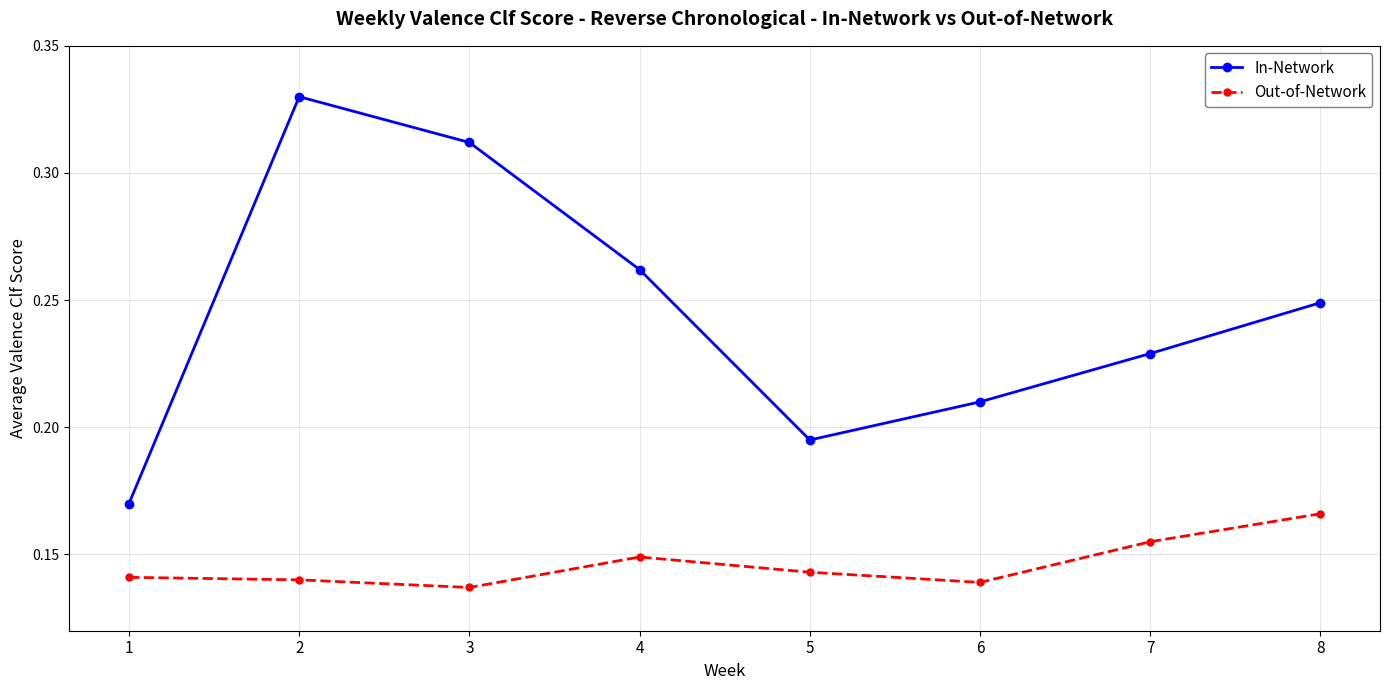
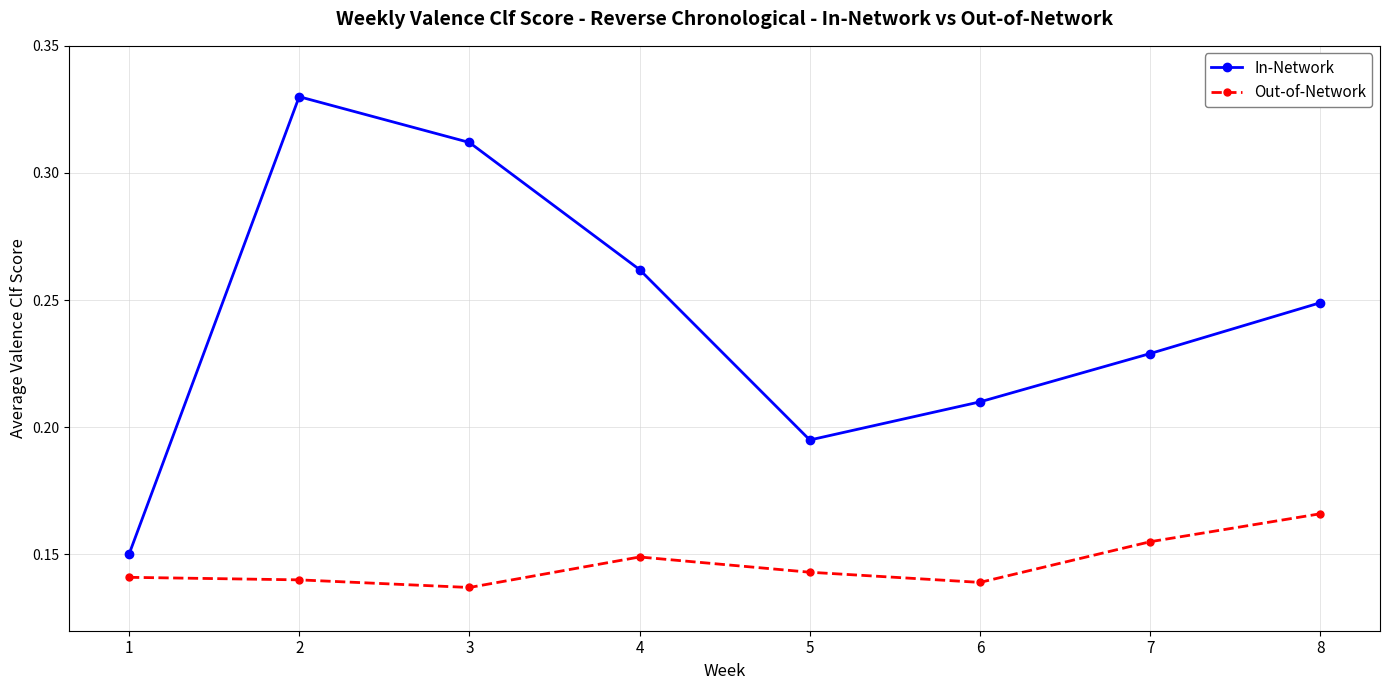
In-Network, 1: 0.17 -> 0.15
